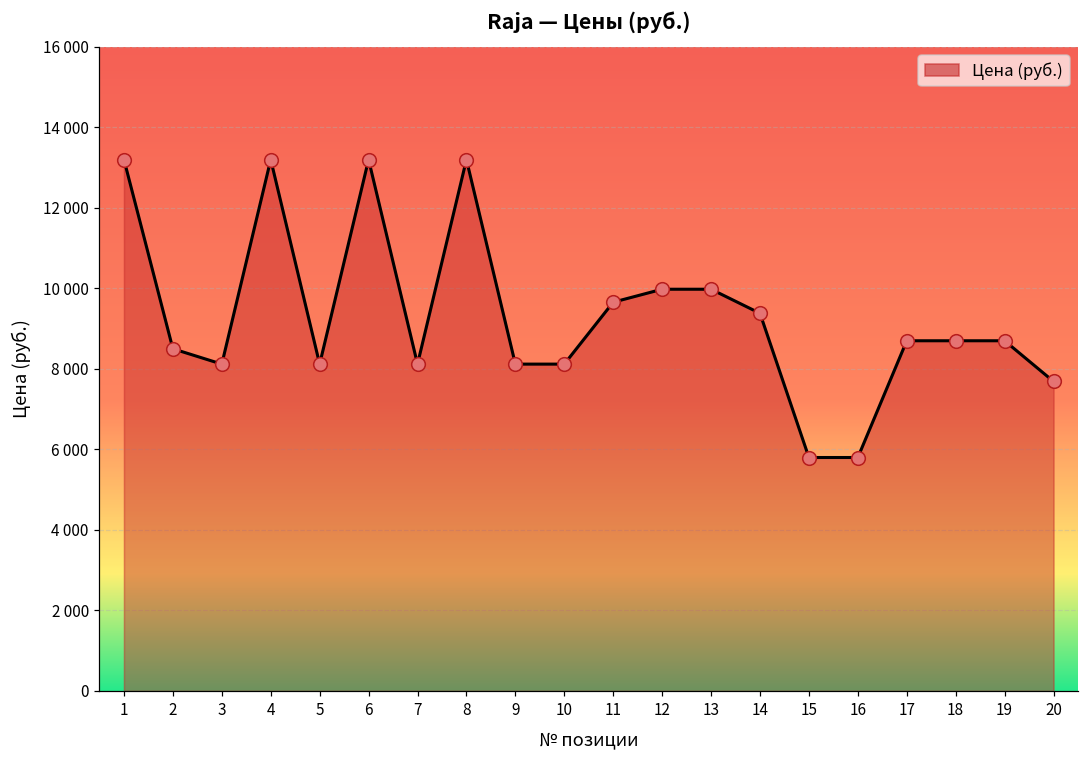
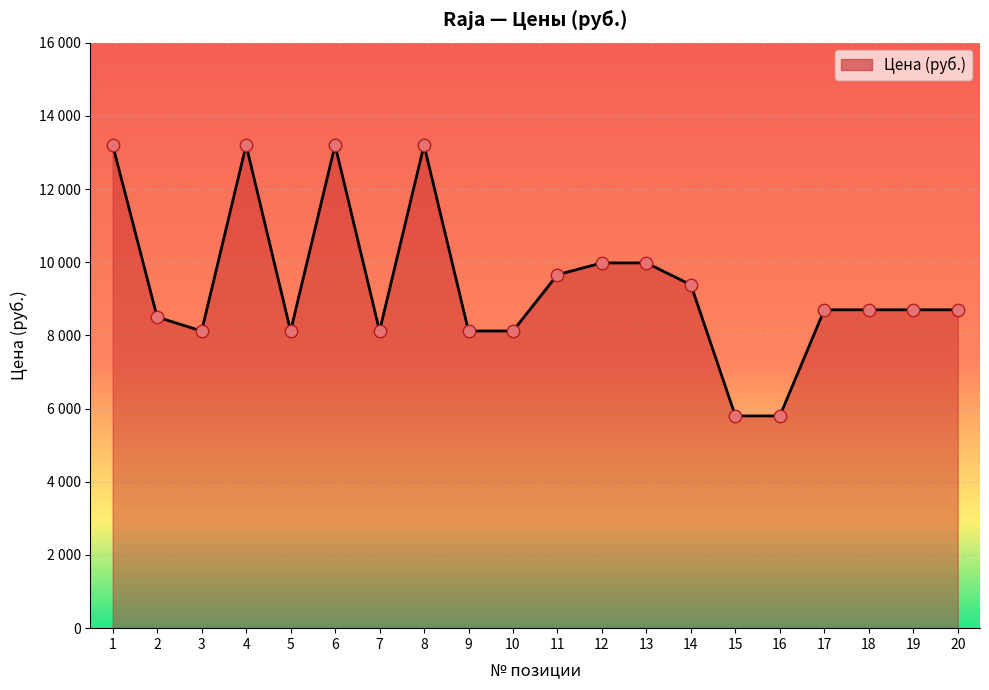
20: 7700 -> 8700
